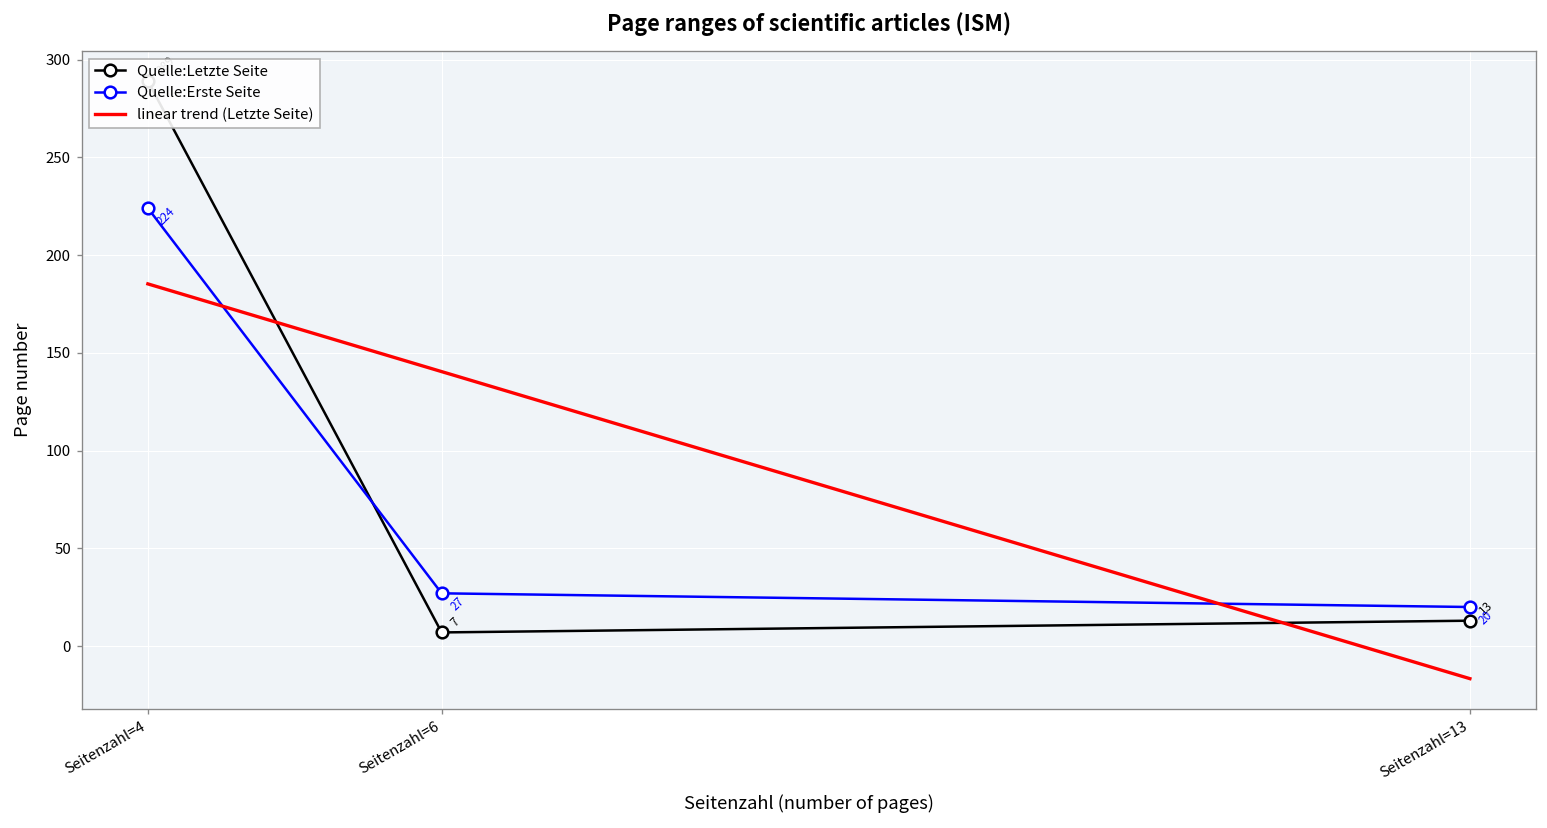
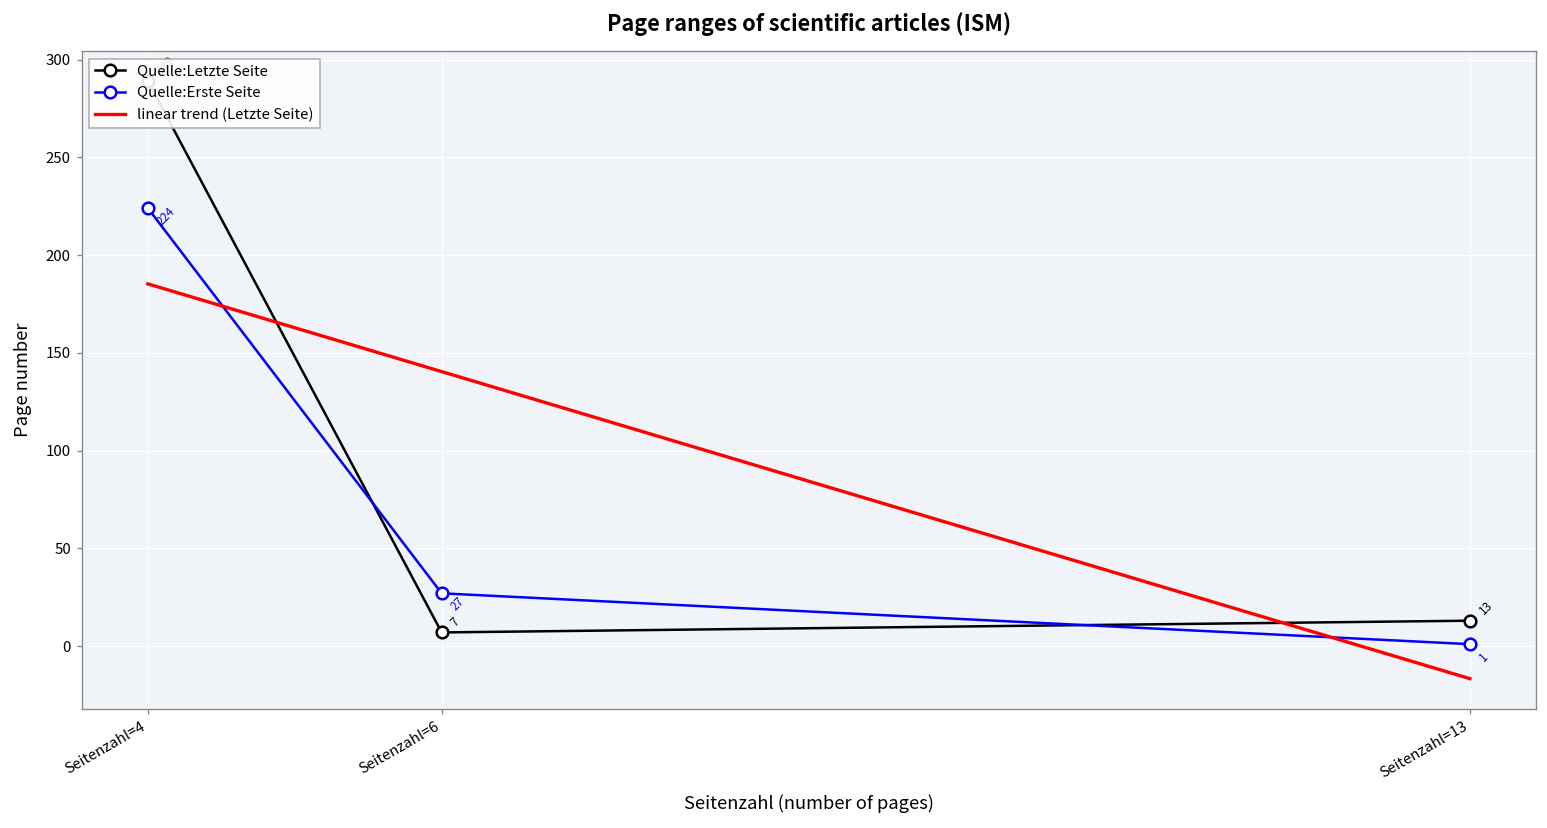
Quelle:Erste Seite, Seitenzahl=13: 20 -> 1
